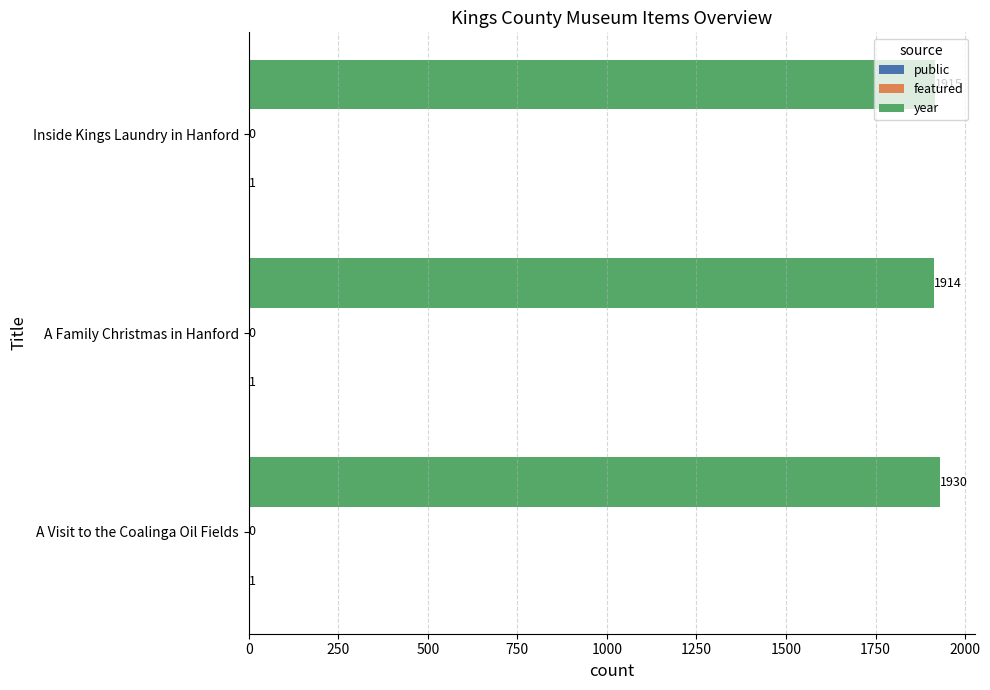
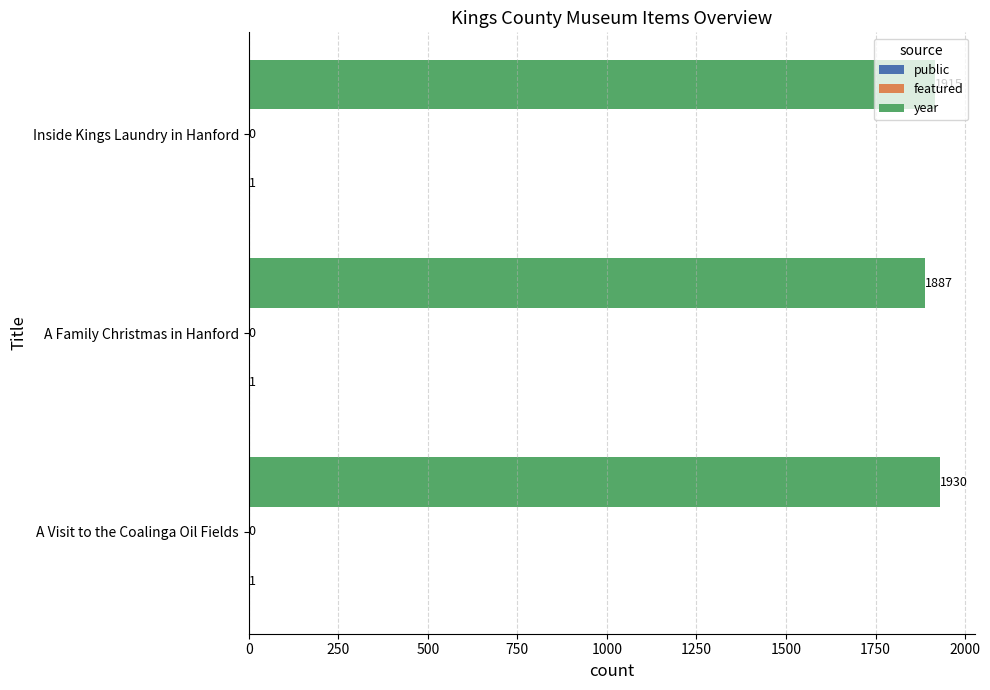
year, A Family Christmas in Hanford: 1914 -> 1887
